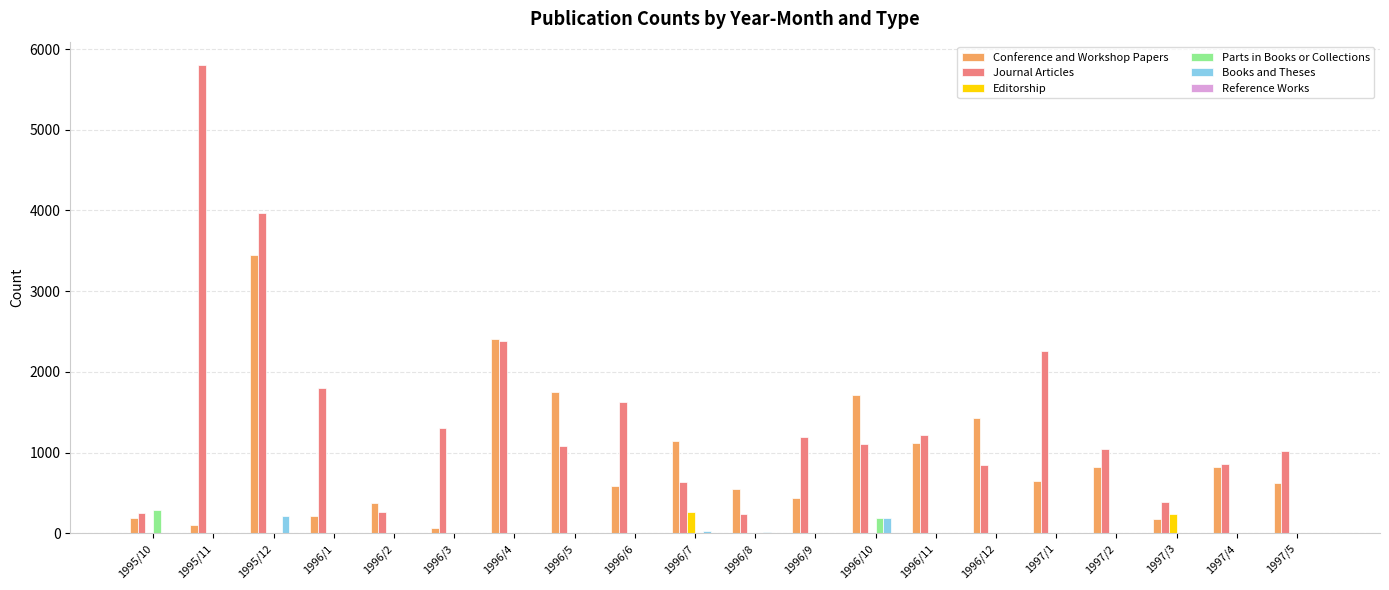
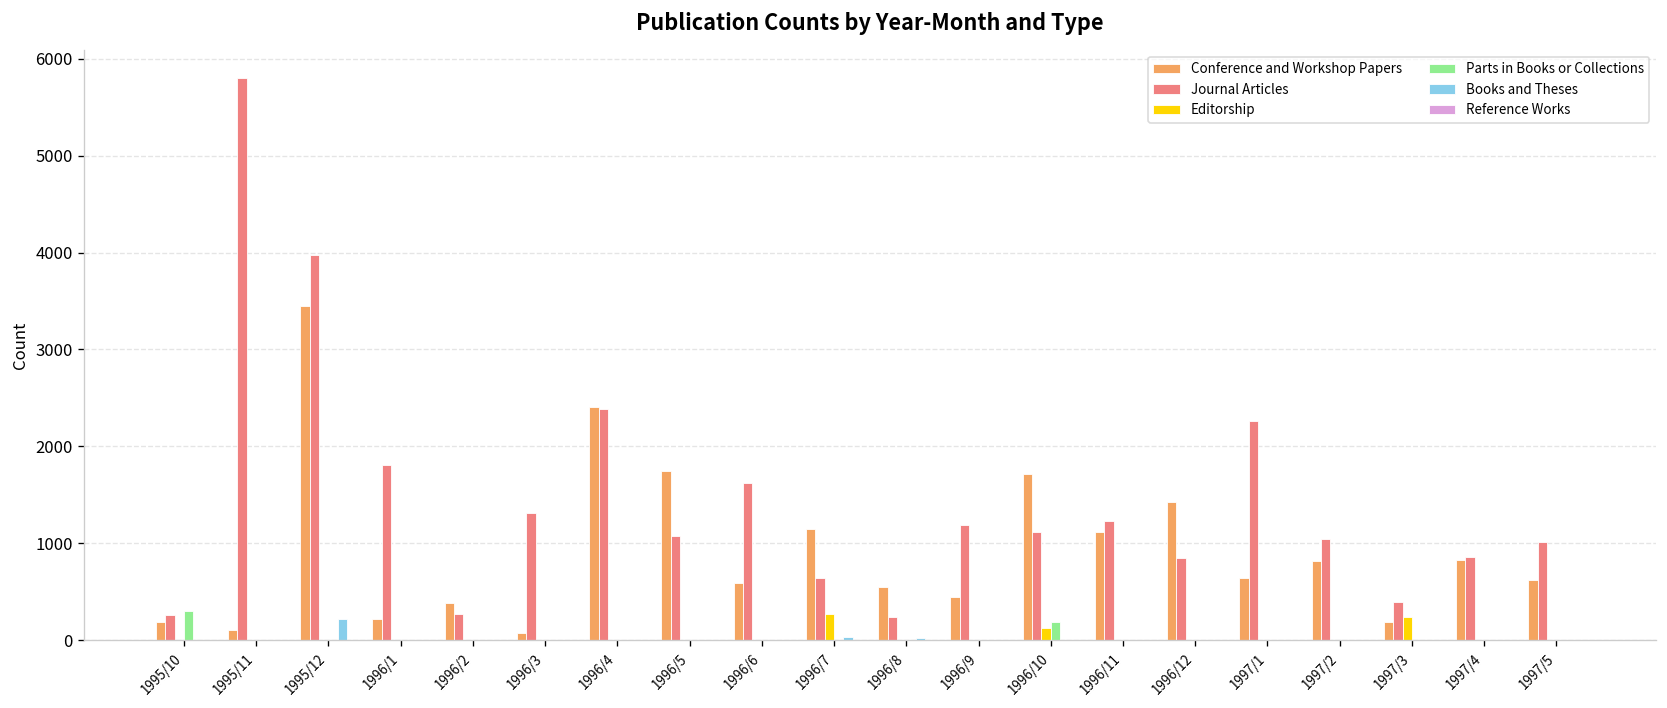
Editorship, 1996/10: 0 -> 100
Books and Theses, 1996/10: 200 -> 0
